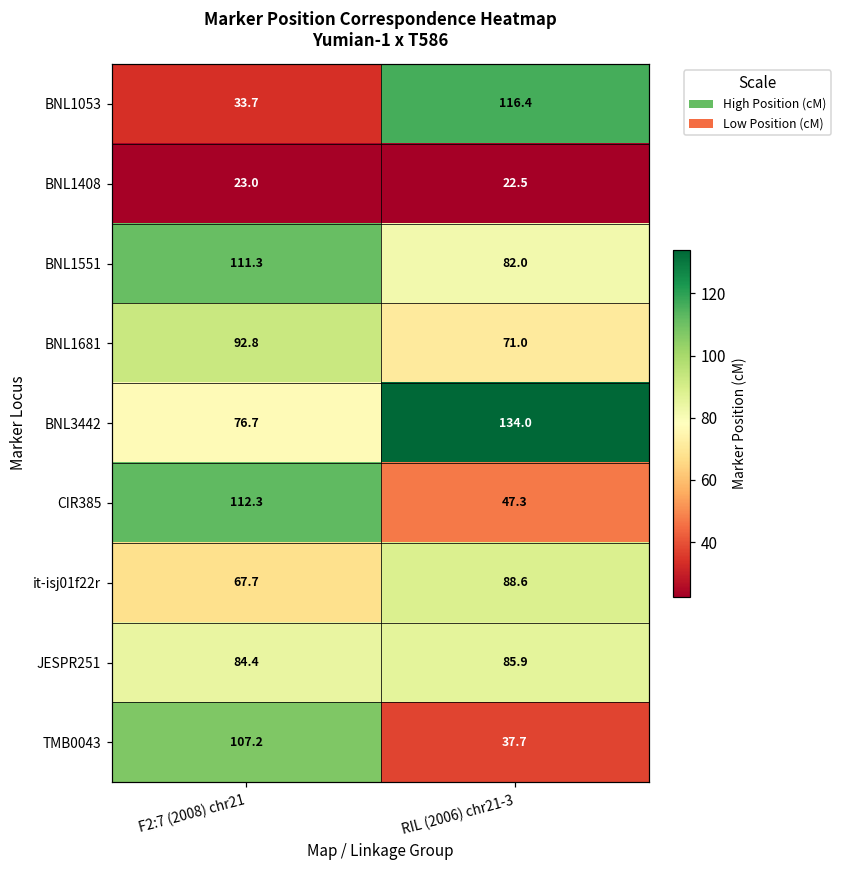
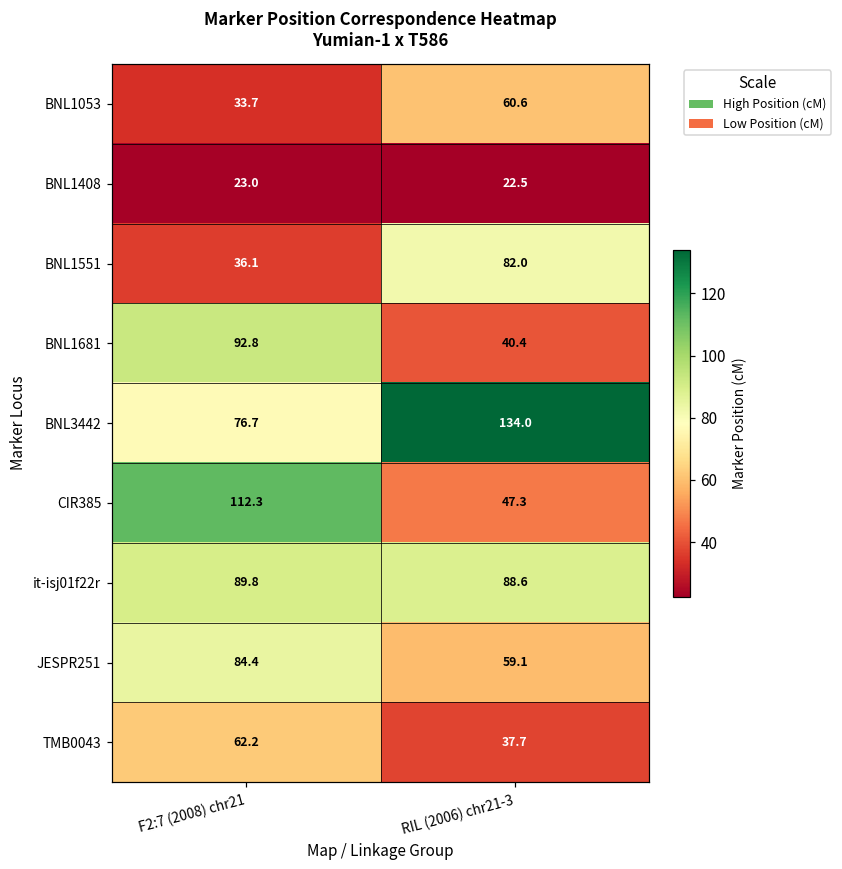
BNL1053, RIL (2006) chr21-3: 116.4 -> 60.6
BNL1551, F2:7 (2008) chr21: 111.3 -> 36.1
BNL1681, RIL (2006) chr21-3: 71.0 -> 40.4
it-isj01f22r, F2:7 (2008) chr21: 67.7 -> 89.8
JESPR251, RIL (2006) chr21-3: 85.9 -> 59.1
TMB0043, F2:7 (2008) chr21: 107.2 -> 62.2
